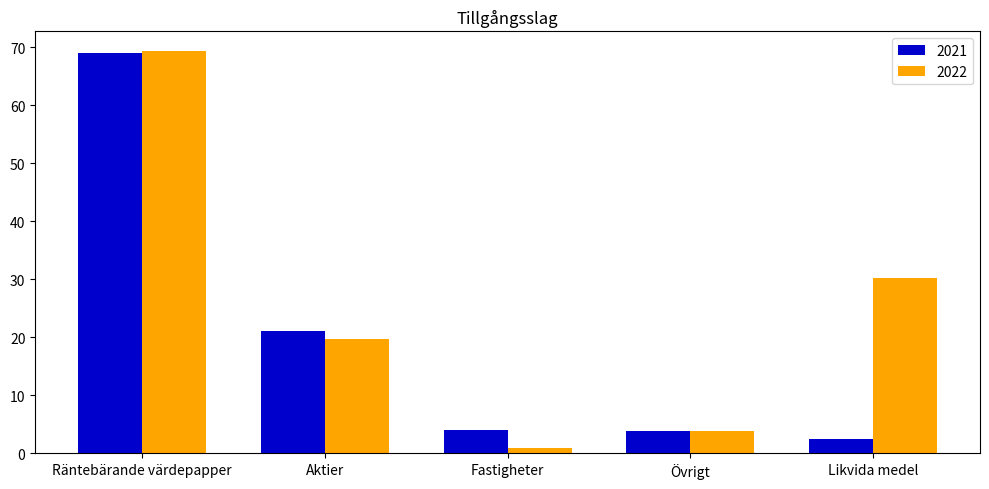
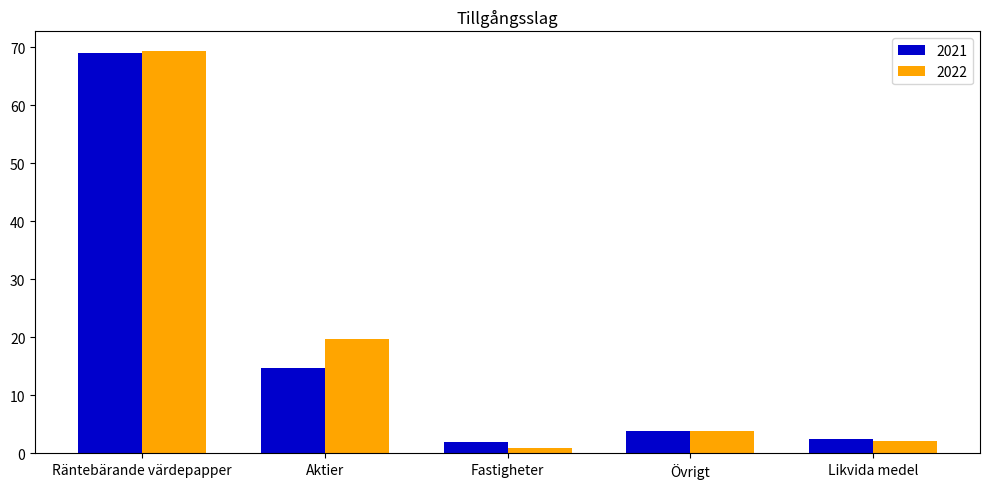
2021, Aktier: 21 -> 15
2021, Fastigheter: 4 -> 2
2022, Likvida medel: 30 -> 2
